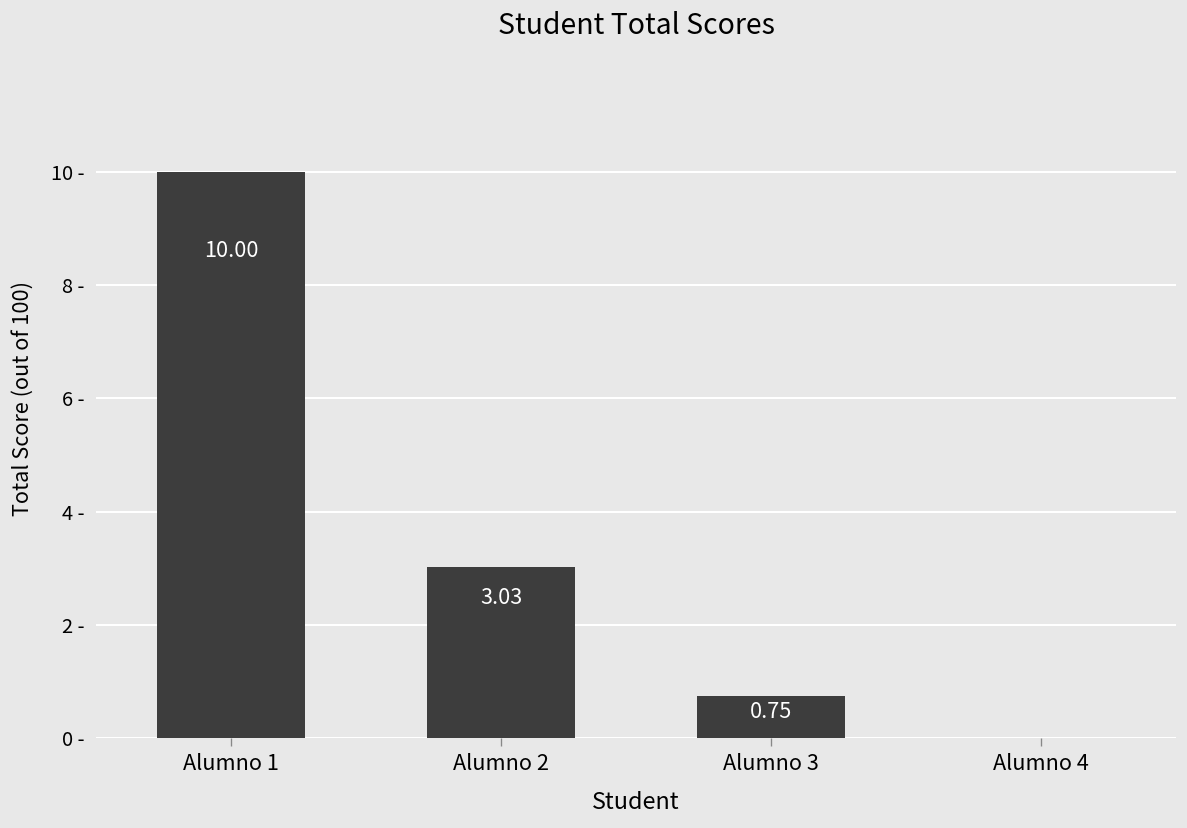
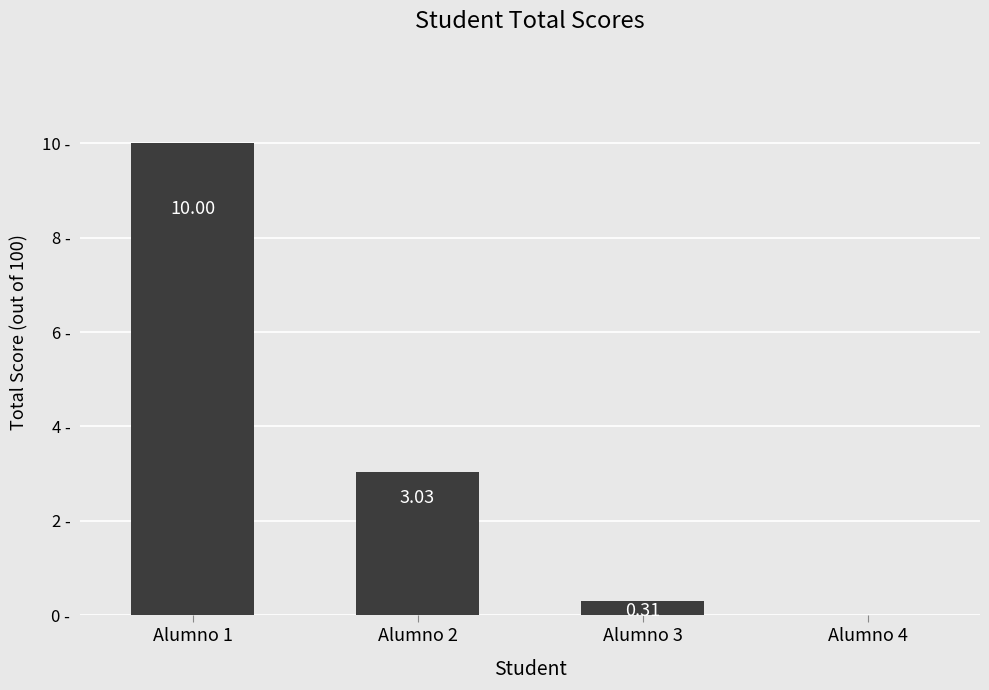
Alumno 3: 0.75 -> 0.31
